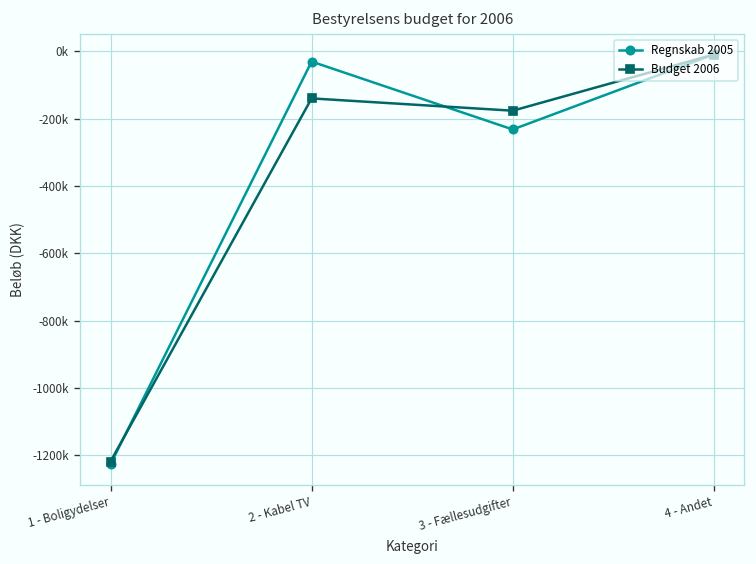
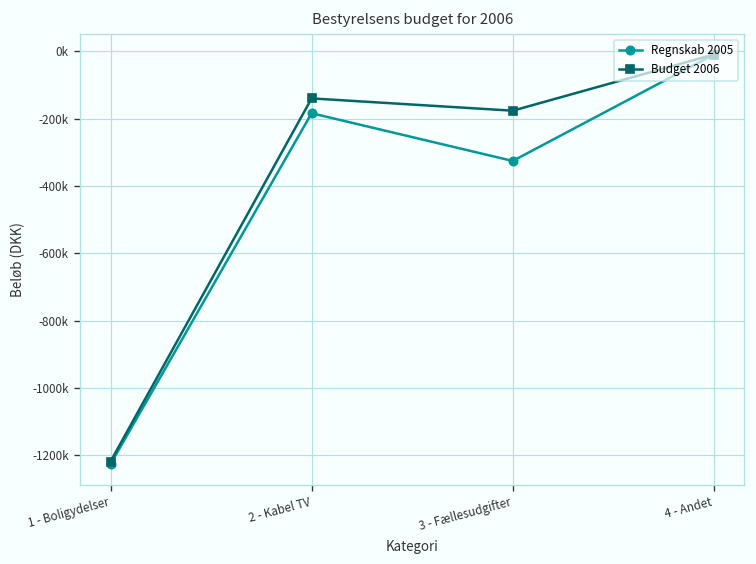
Regnskab 2005, 2 - Kabel TV: -30000 -> -180000
Regnskab 2005, 3 - Fællesudgifter: -230000 -> -330000
